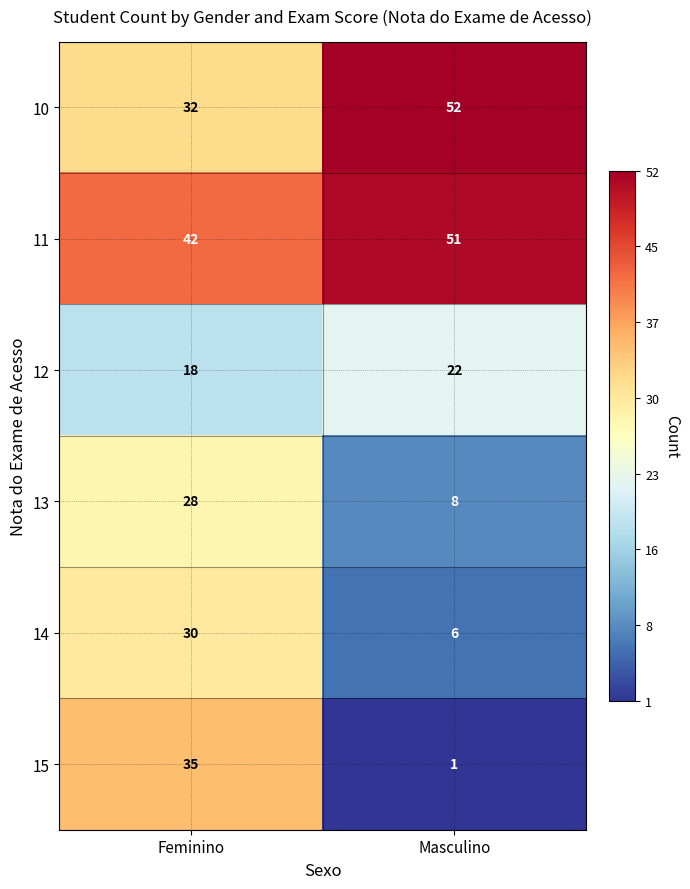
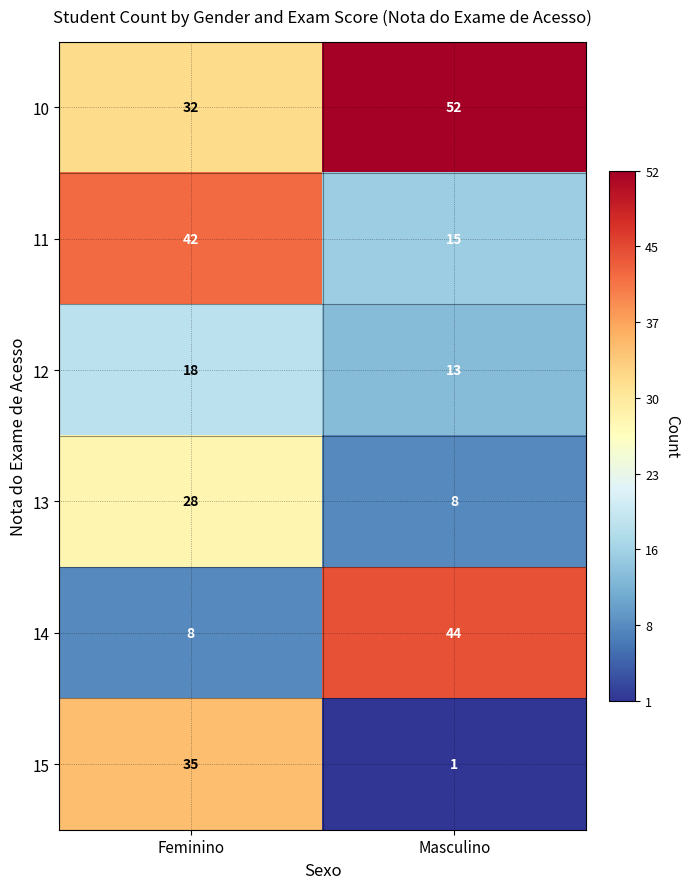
11, Masculino: 51 -> 15
12, Masculino: 22 -> 13
14, Feminino: 30 -> 8
14, Masculino: 6 -> 44
